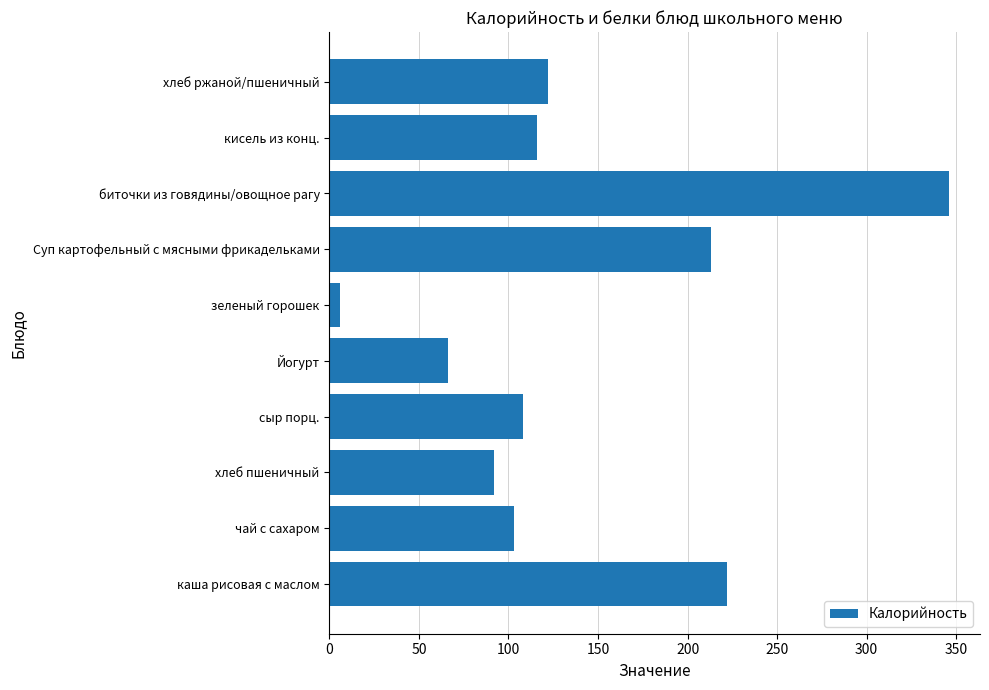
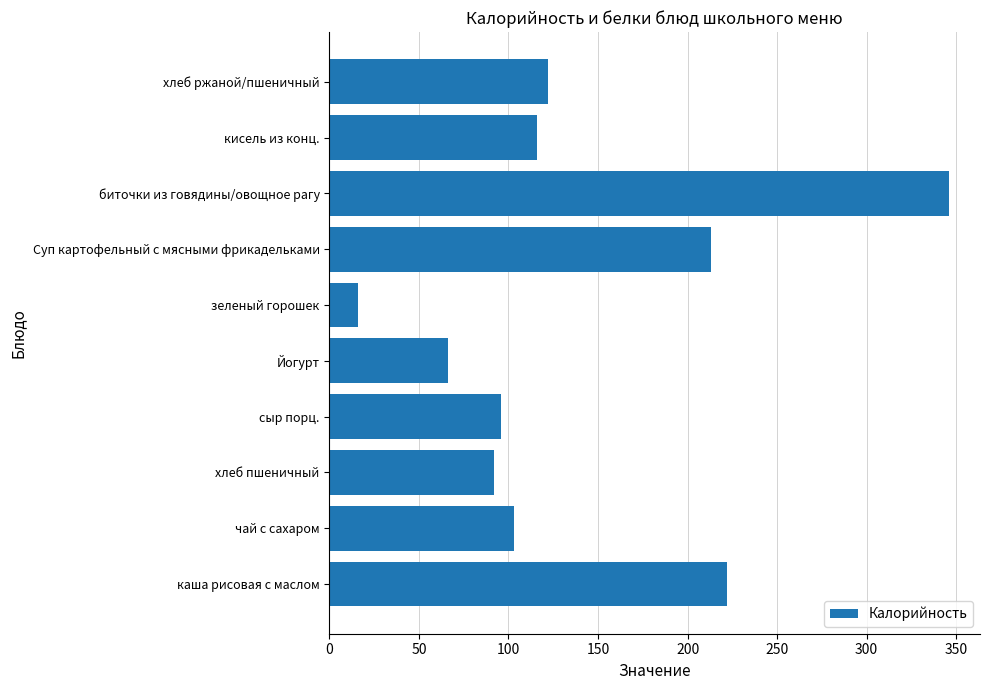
зеленый горошек: 6 -> 16
сыр порц.: 108 -> 96
